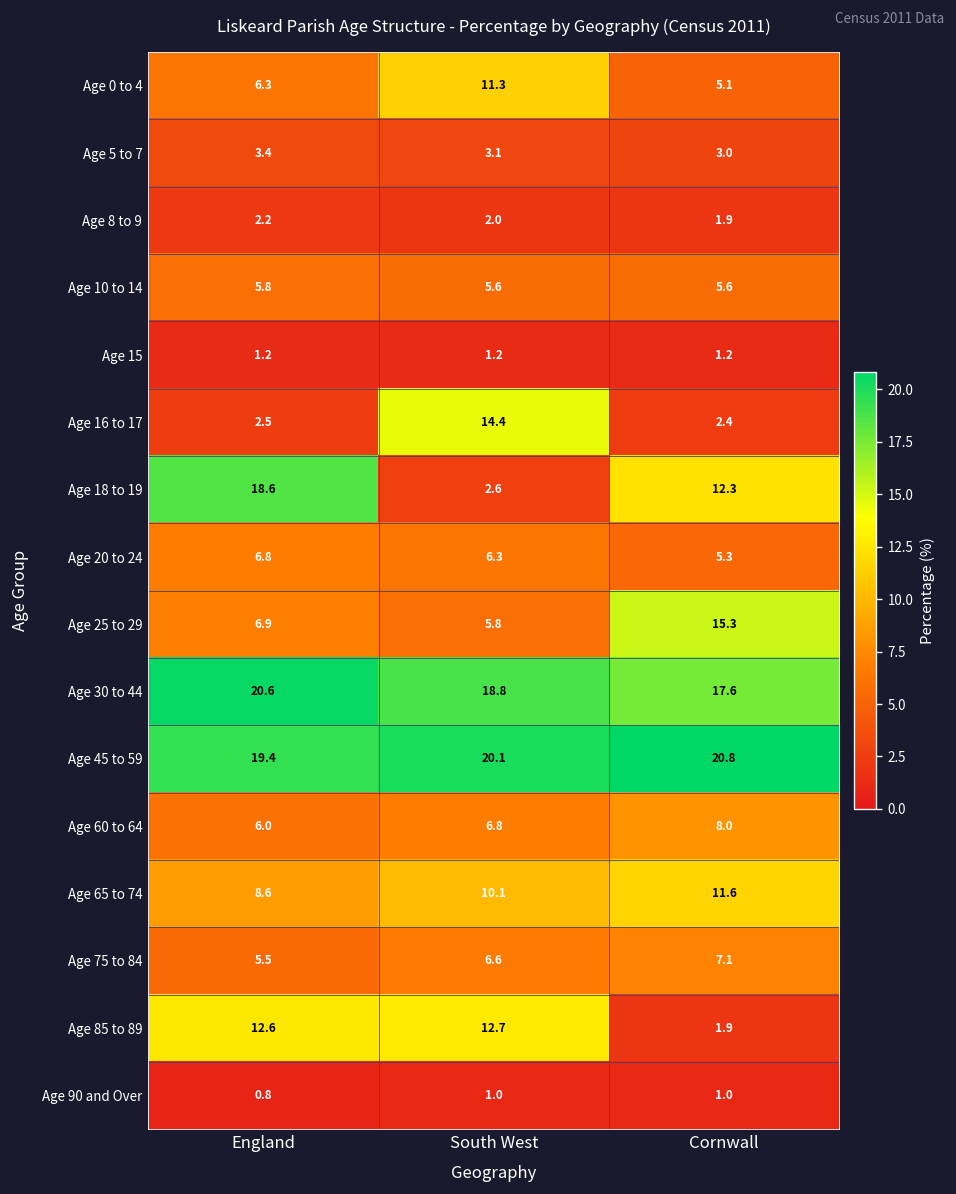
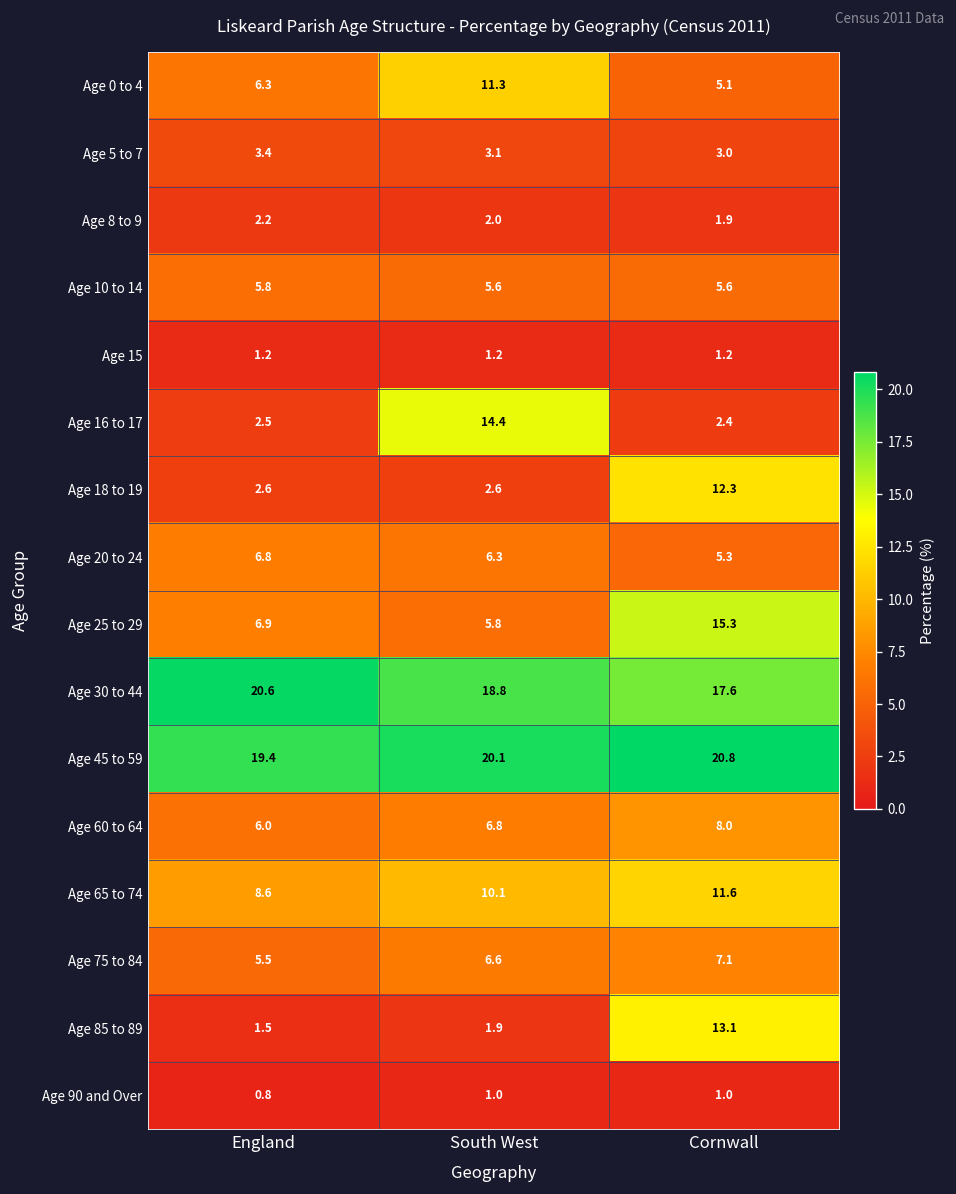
Age 18 to 19, England: 18.6 -> 2.6
Age 85 to 89, England: 12.6 -> 1.5
Age 85 to 89, South West: 12.7 -> 1.9
Age 85 to 89, Cornwall: 1.9 -> 13.1
